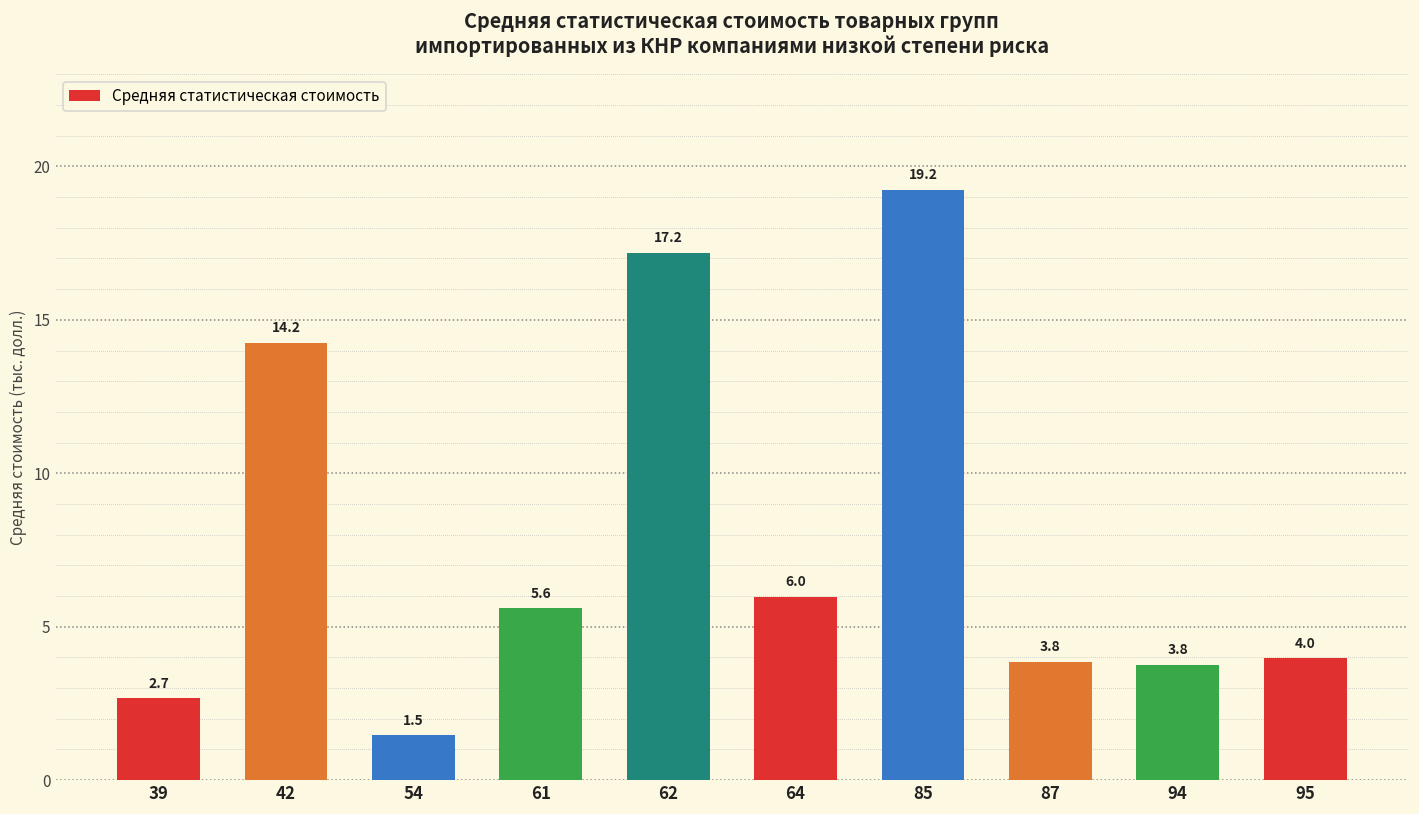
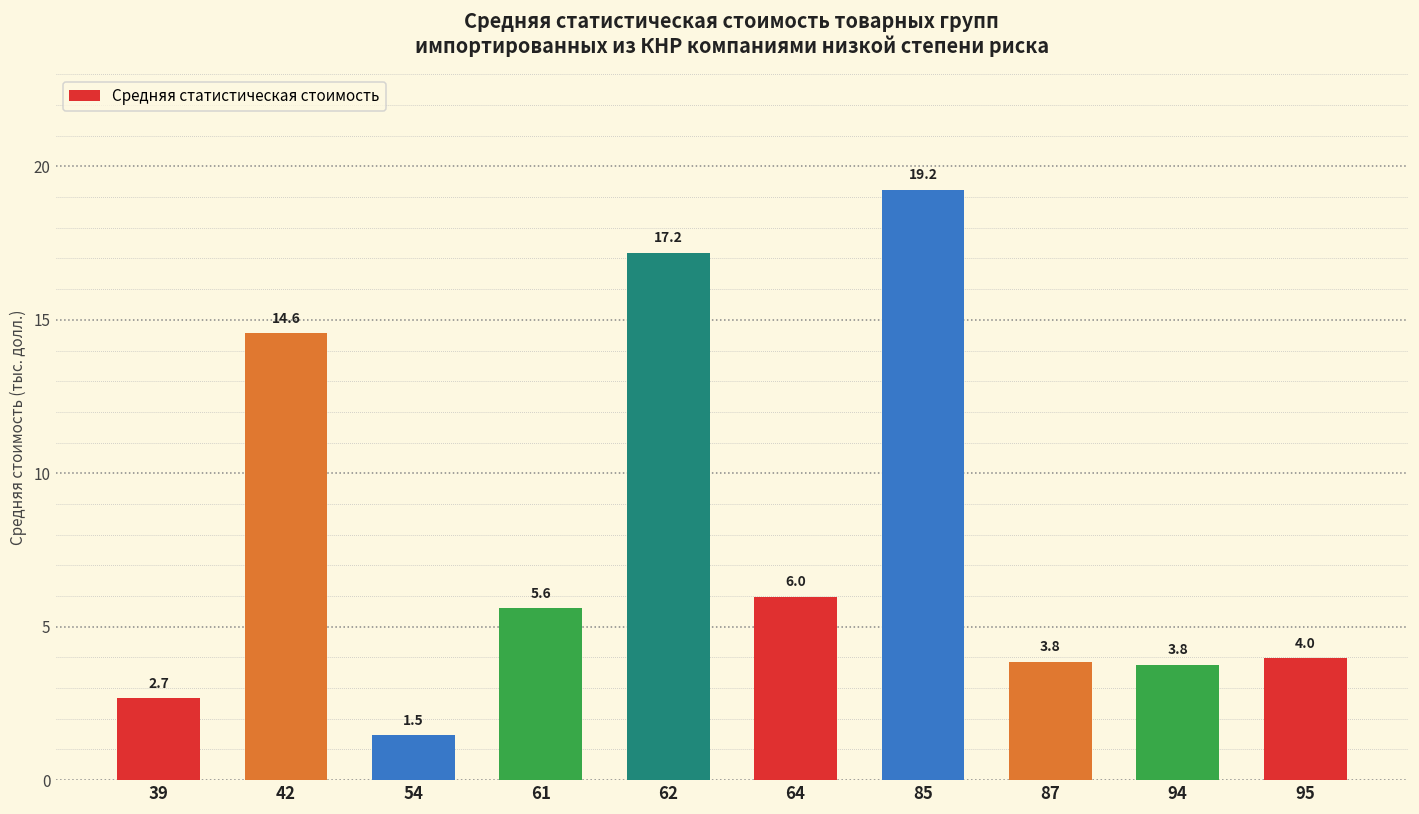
42: 14.2 -> 14.6
